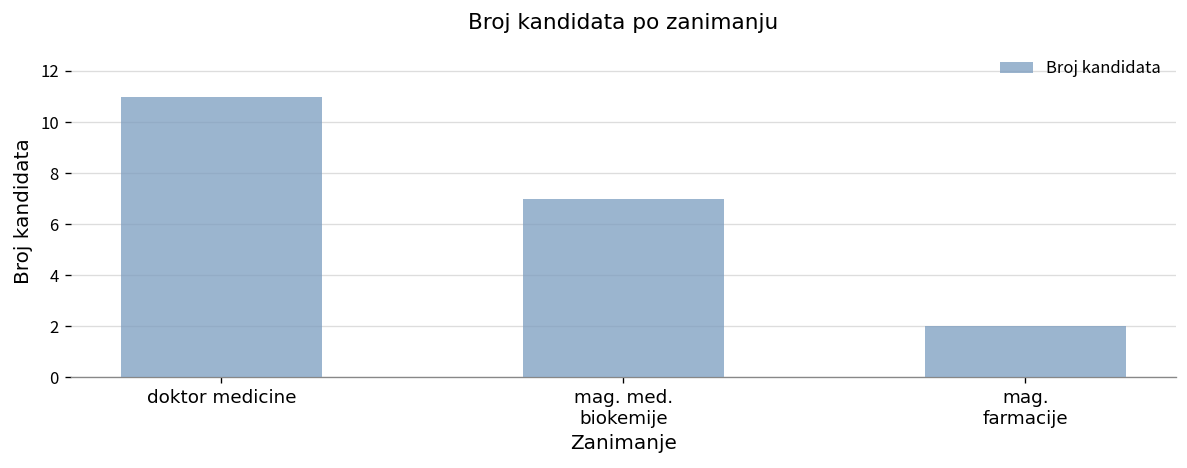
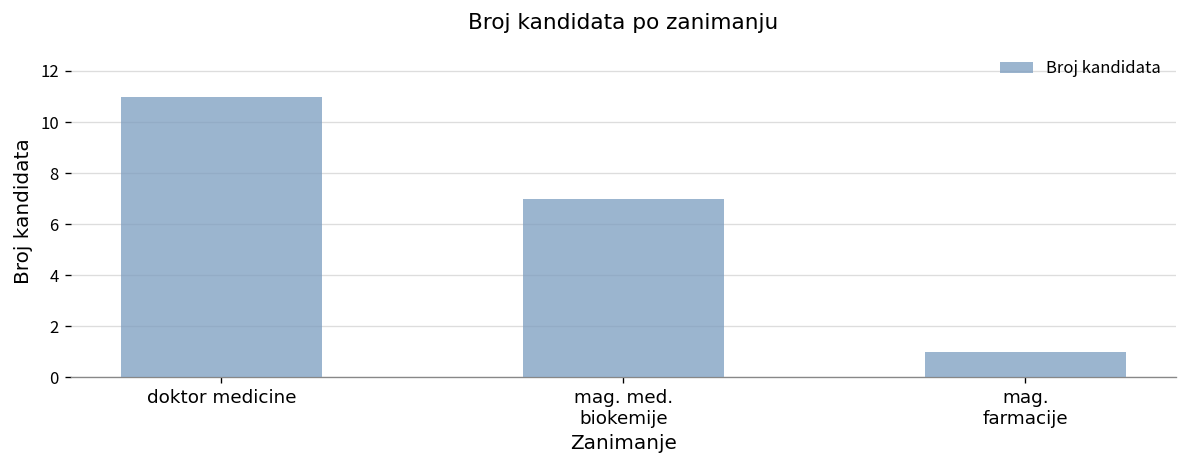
mag. farmacije: 2 -> 1
